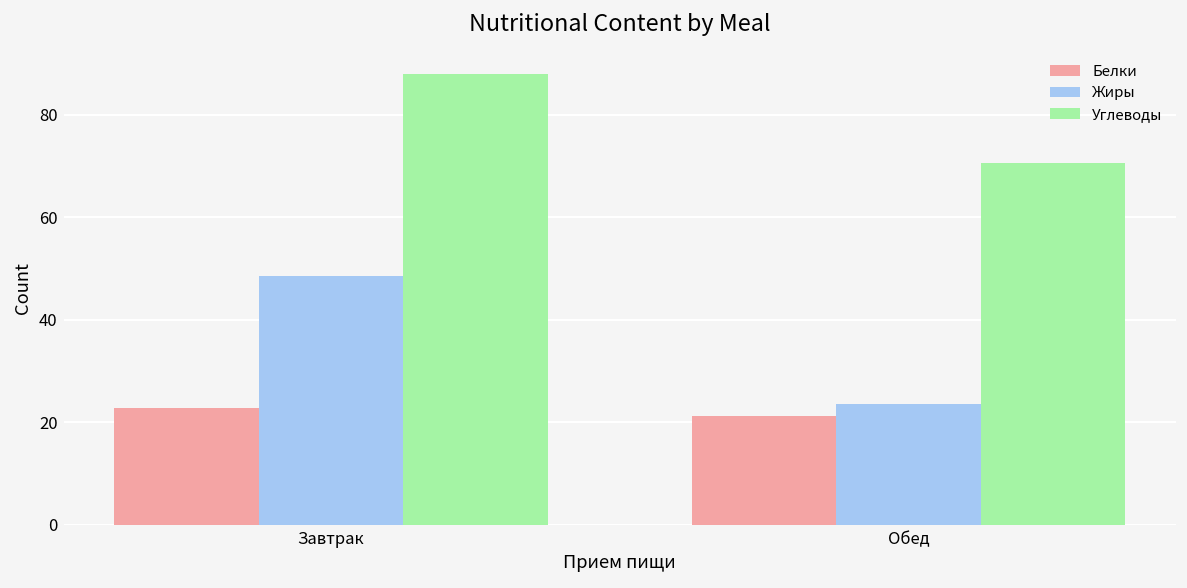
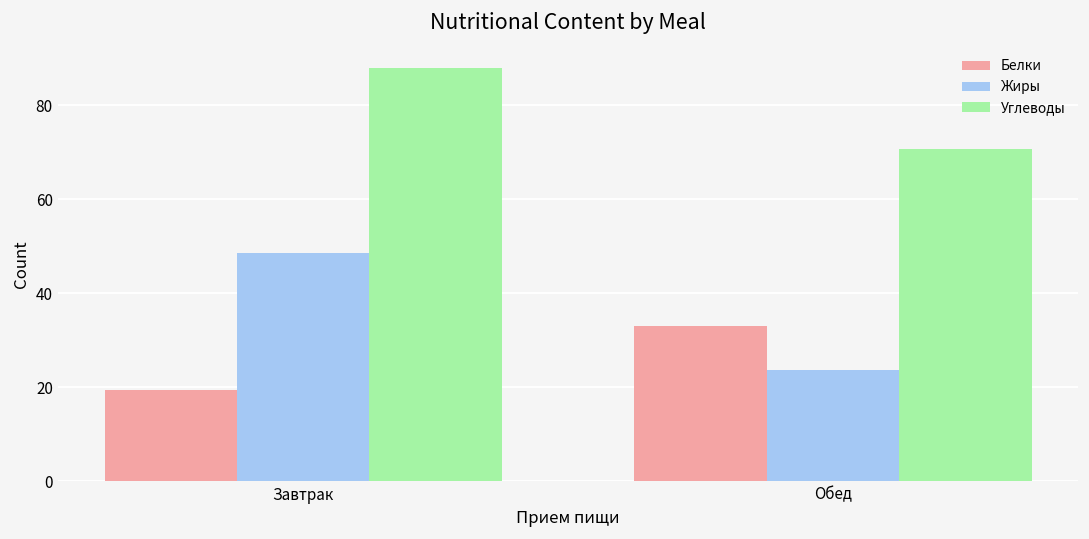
Белки, Завтрак: 23 -> 20
Белки, Обед: 21 -> 33
